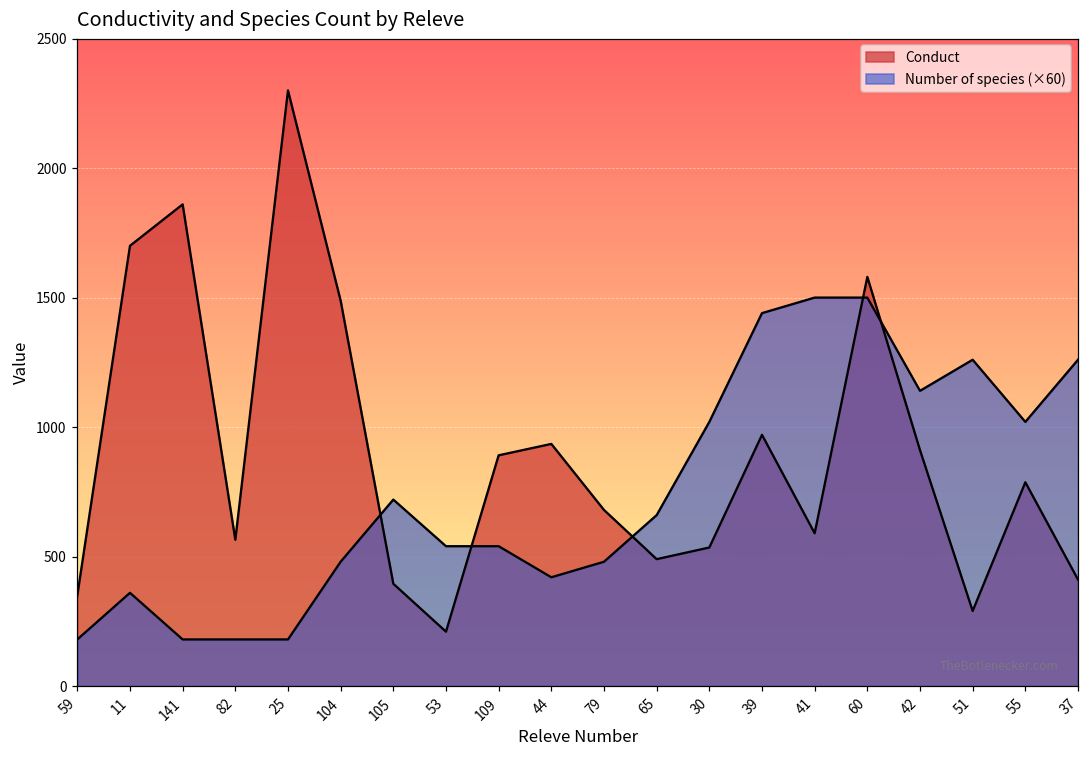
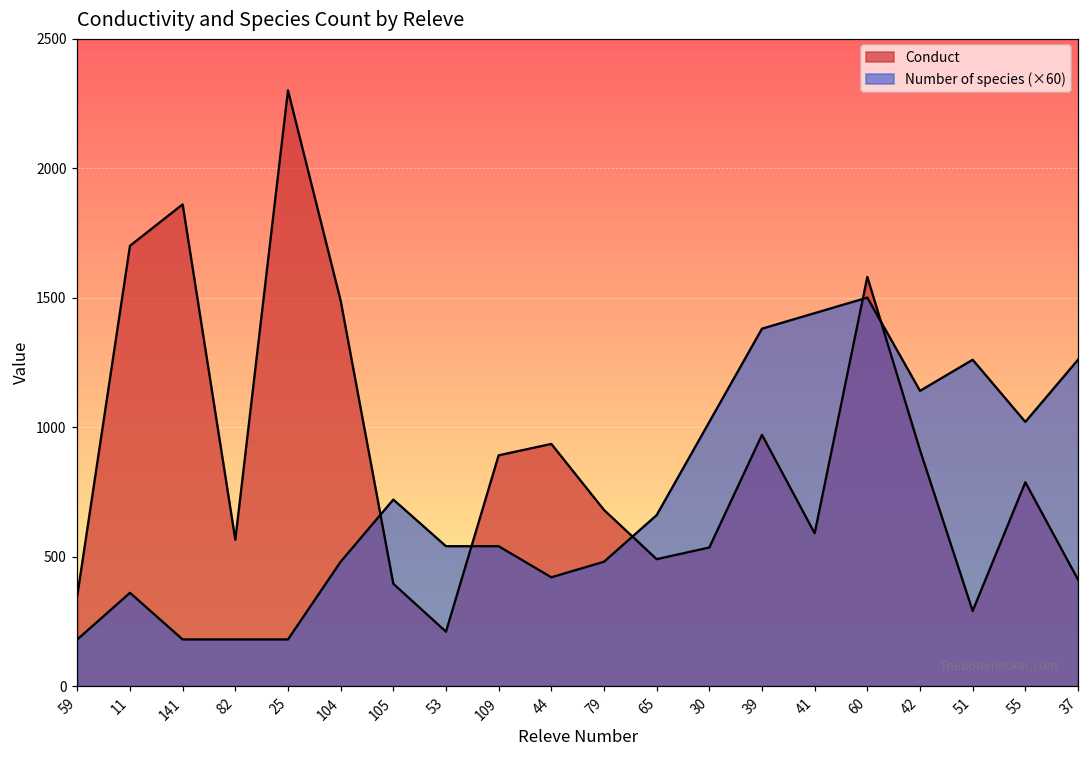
Number of species (×60), 39: 1440 -> 1380
Number of species (×60), 41: 1500 -> 1440
